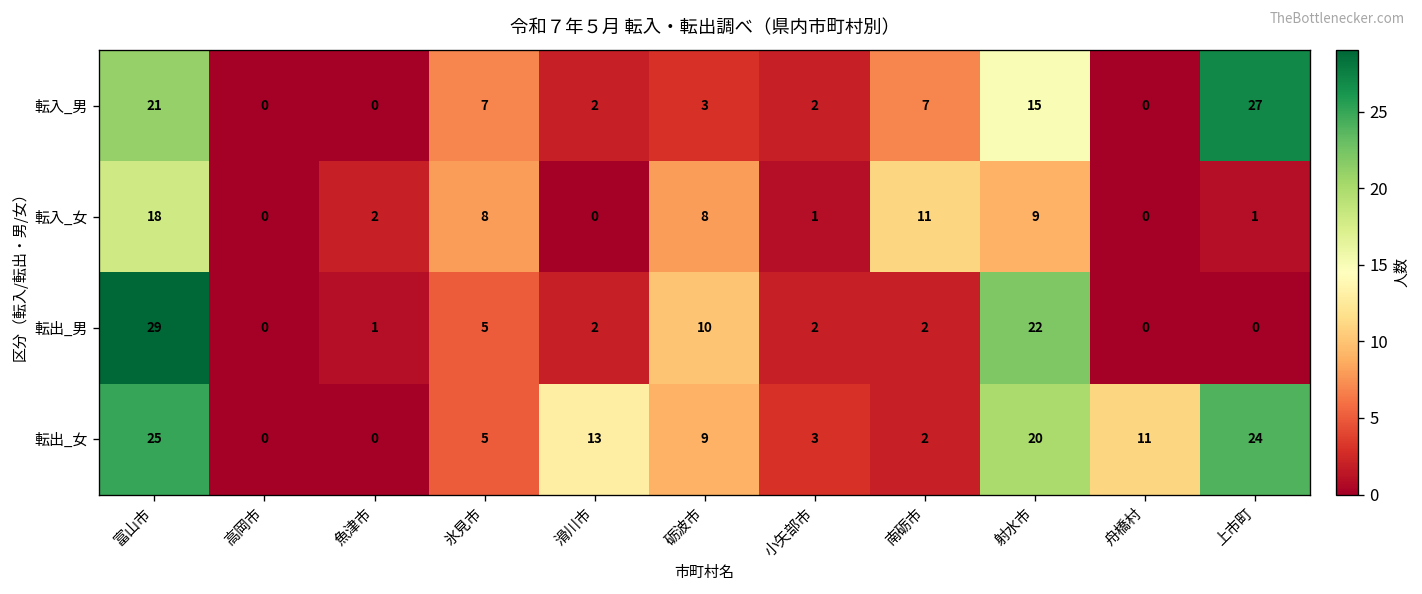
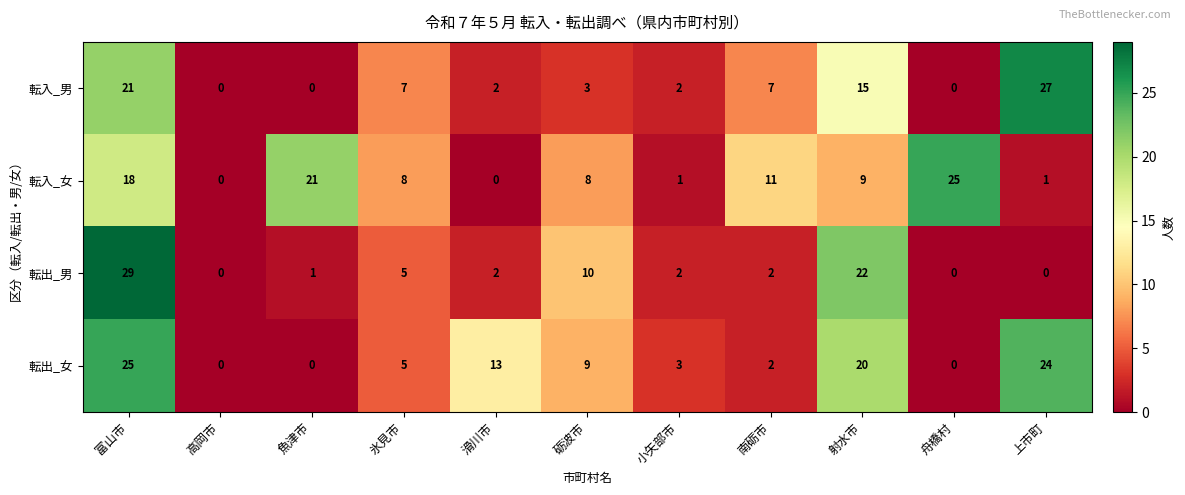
転入_女, 魚津市: 2 -> 21
転入_女, 舟橋村: 0 -> 25
転出_女, 舟橋村: 11 -> 0
